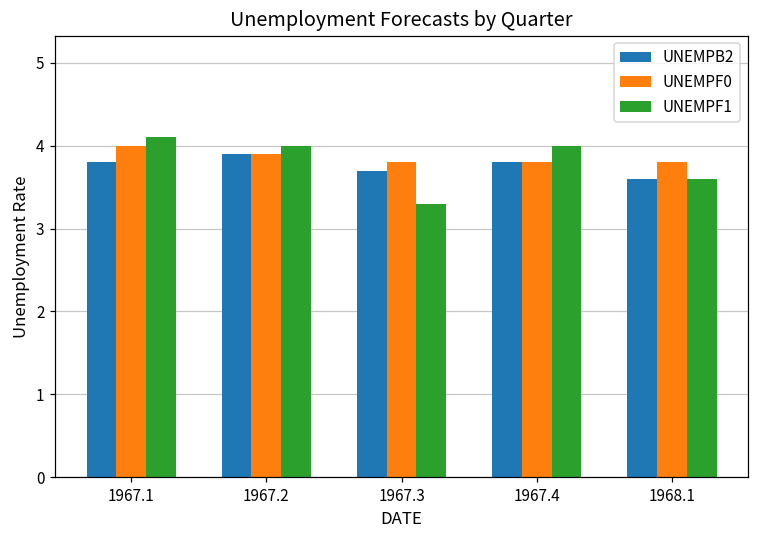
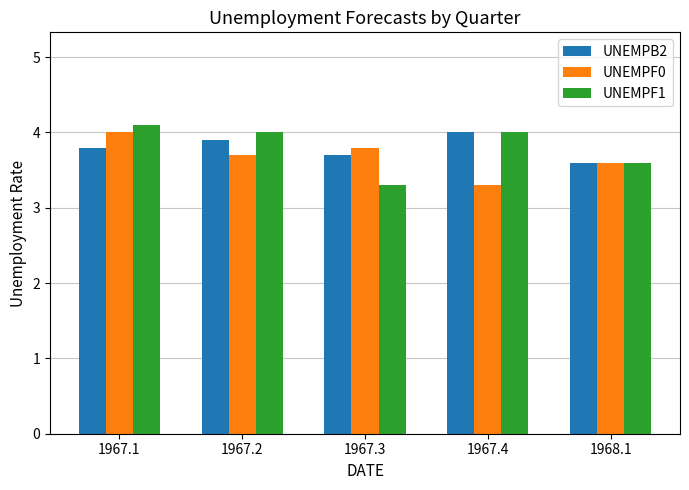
UNEMPF0, 1967.2: 3.9 -> 3.7
UNEMPB2, 1967.4: 3.8 -> 4.0
UNEMPF0, 1967.4: 3.8 -> 3.3
UNEMPF0, 1968.1: 3.8 -> 3.6
